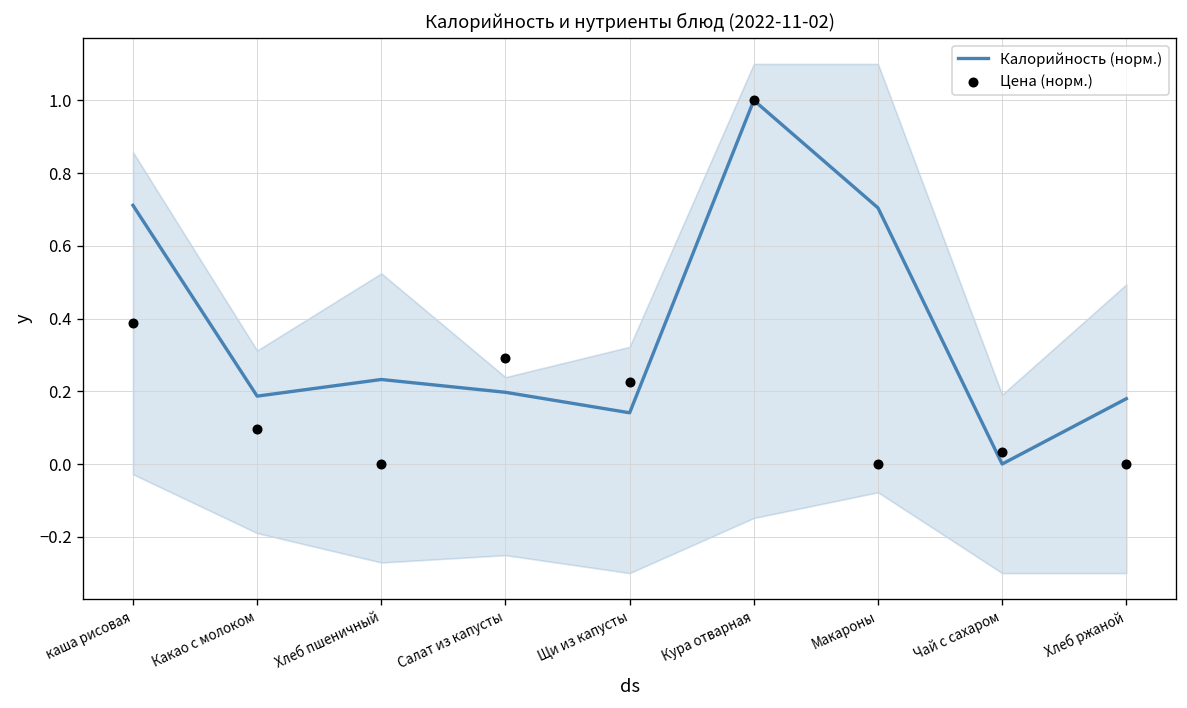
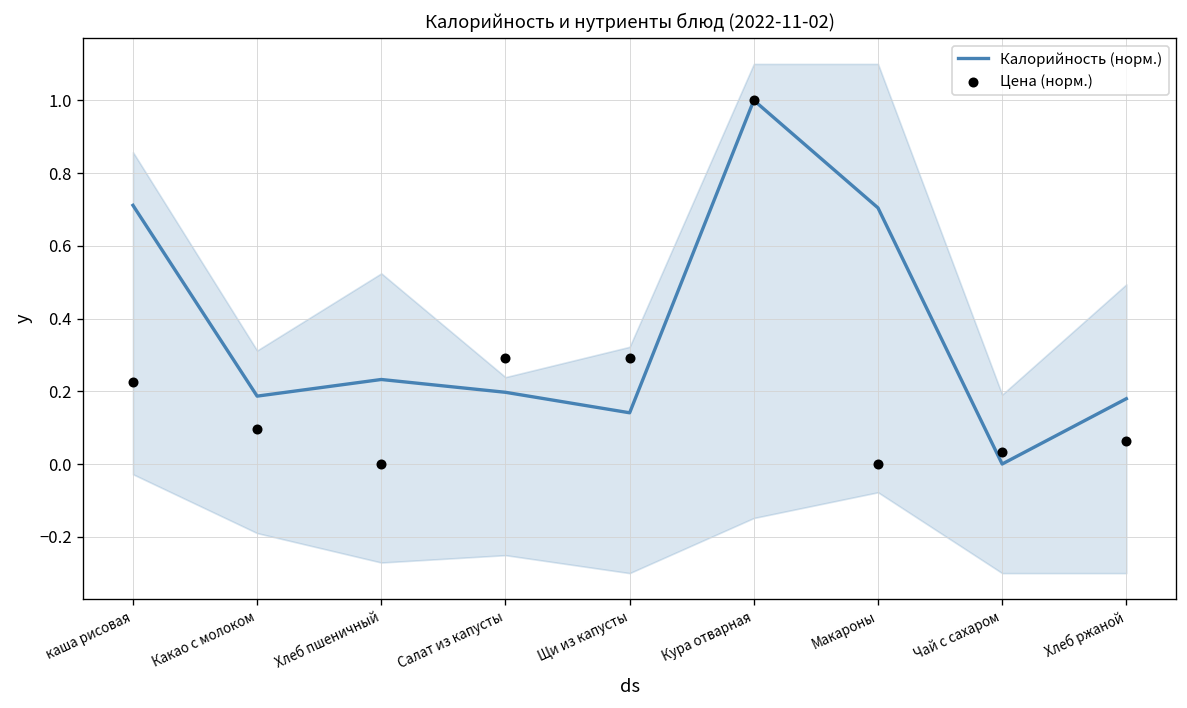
Цена (норм.), каша рисовая: 0.39 -> 0.23
Цена (норм.), Щи из капусты: 0.23 -> 0.29
Цена (норм.), Хлеб ржаной: 0.00 -> 0.06
